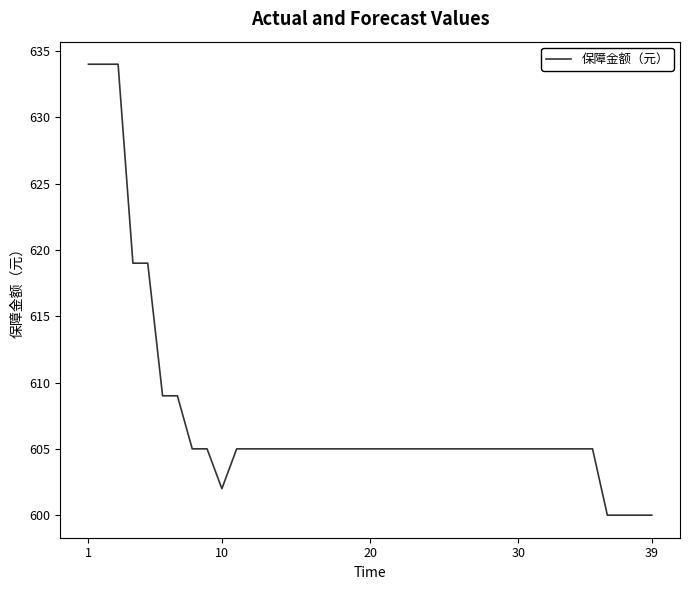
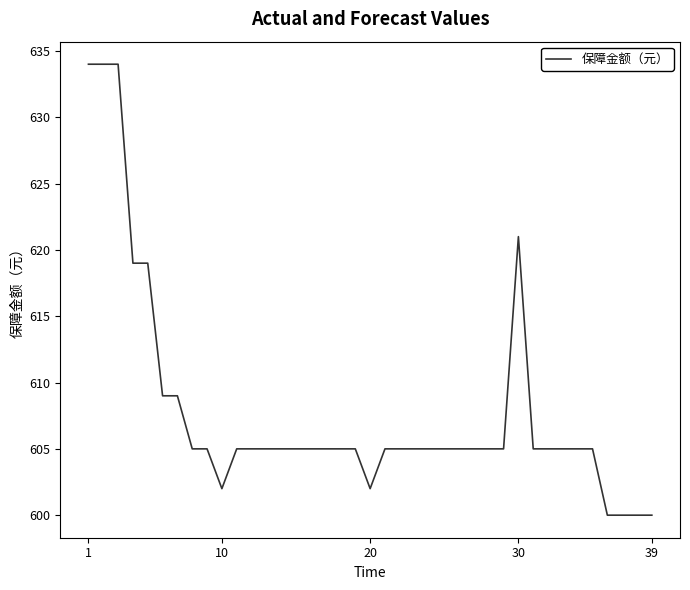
20: 605 -> 602
30: 605 -> 621
